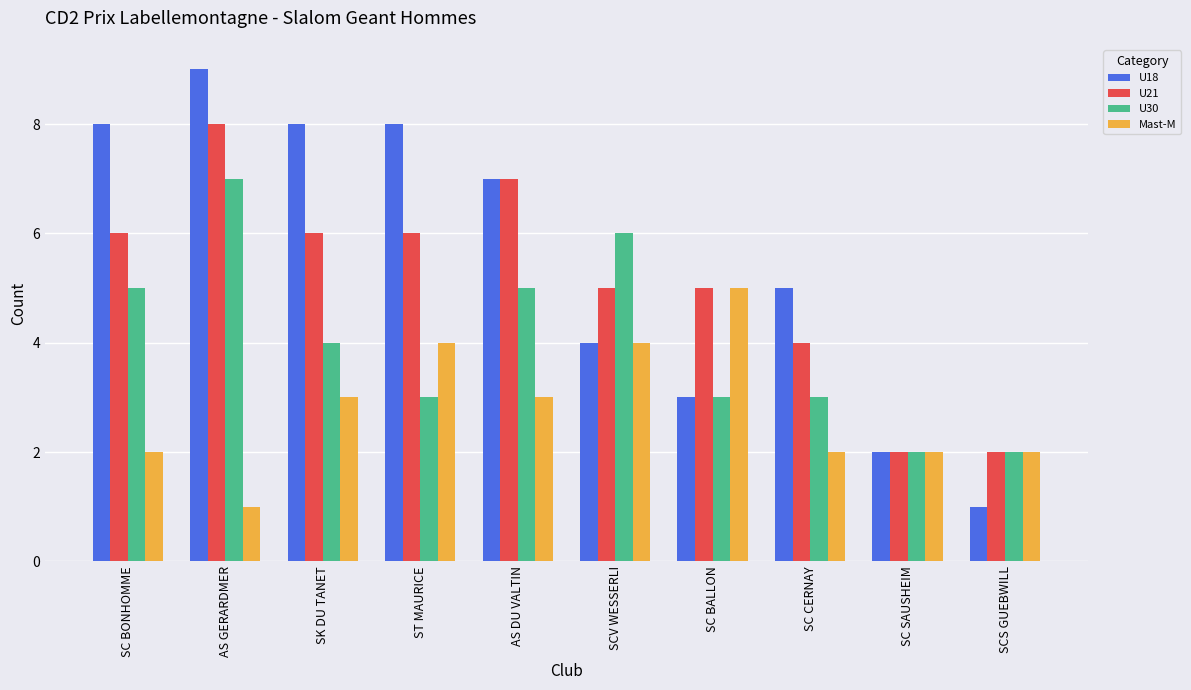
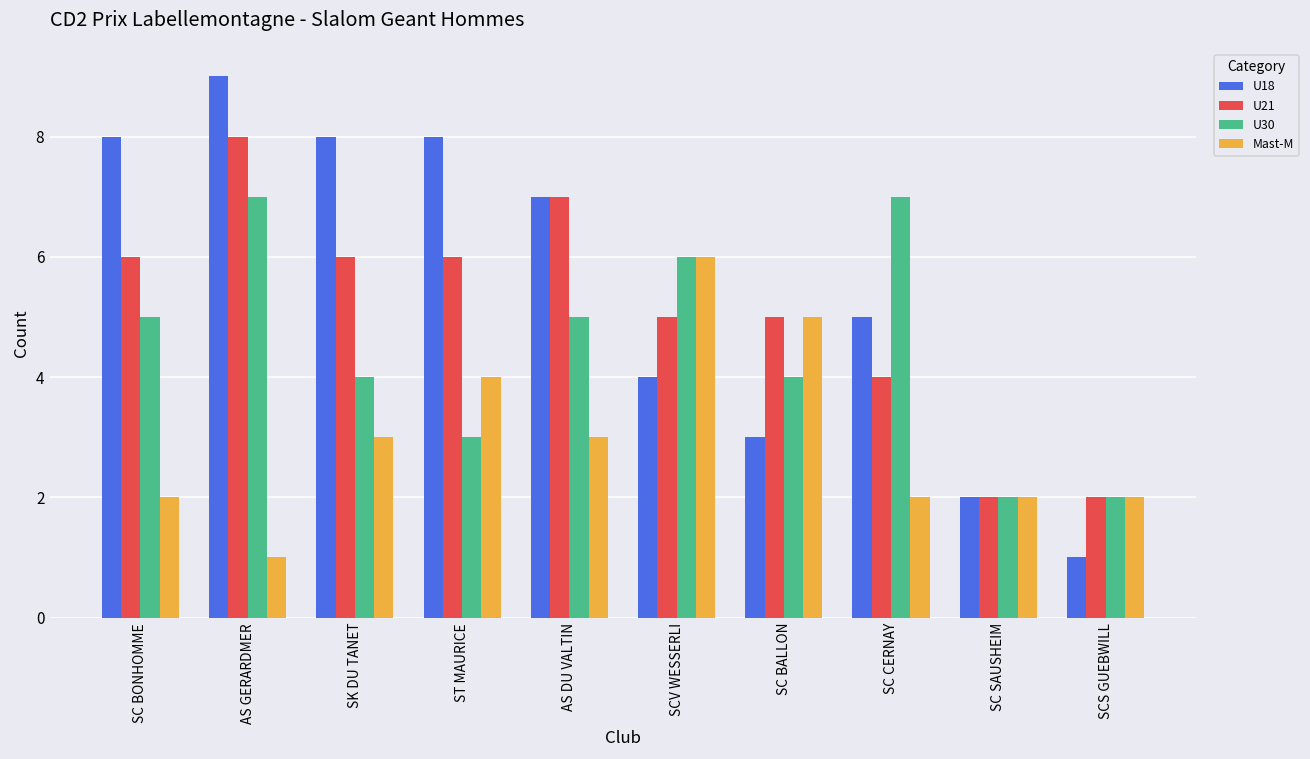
Mast-M, SCV WESSERLI: 4 -> 6
U30, SC BALLON: 3 -> 4
U30, SC CERNAY: 3 -> 7
